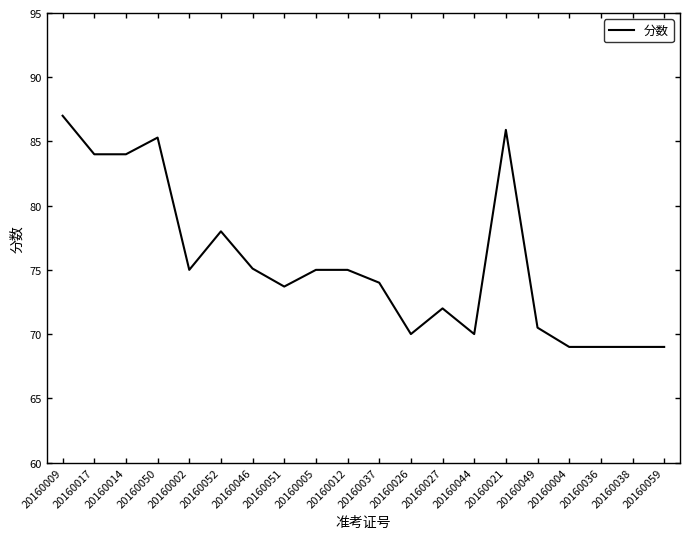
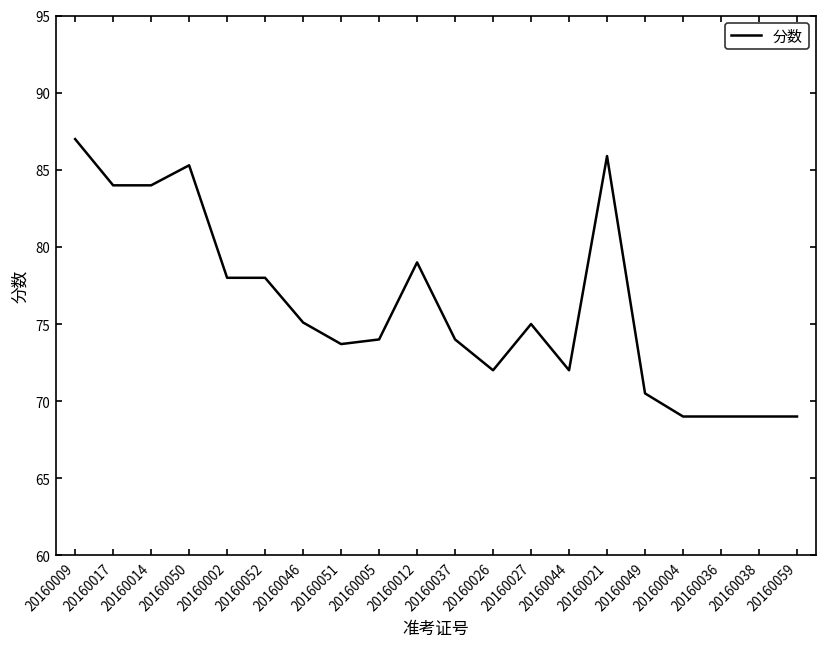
20160002: 75 -> 78
20160005: 75 -> 74
20160012: 75 -> 79
20160026: 70 -> 72
20160027: 72 -> 75
20160044: 70 -> 72
